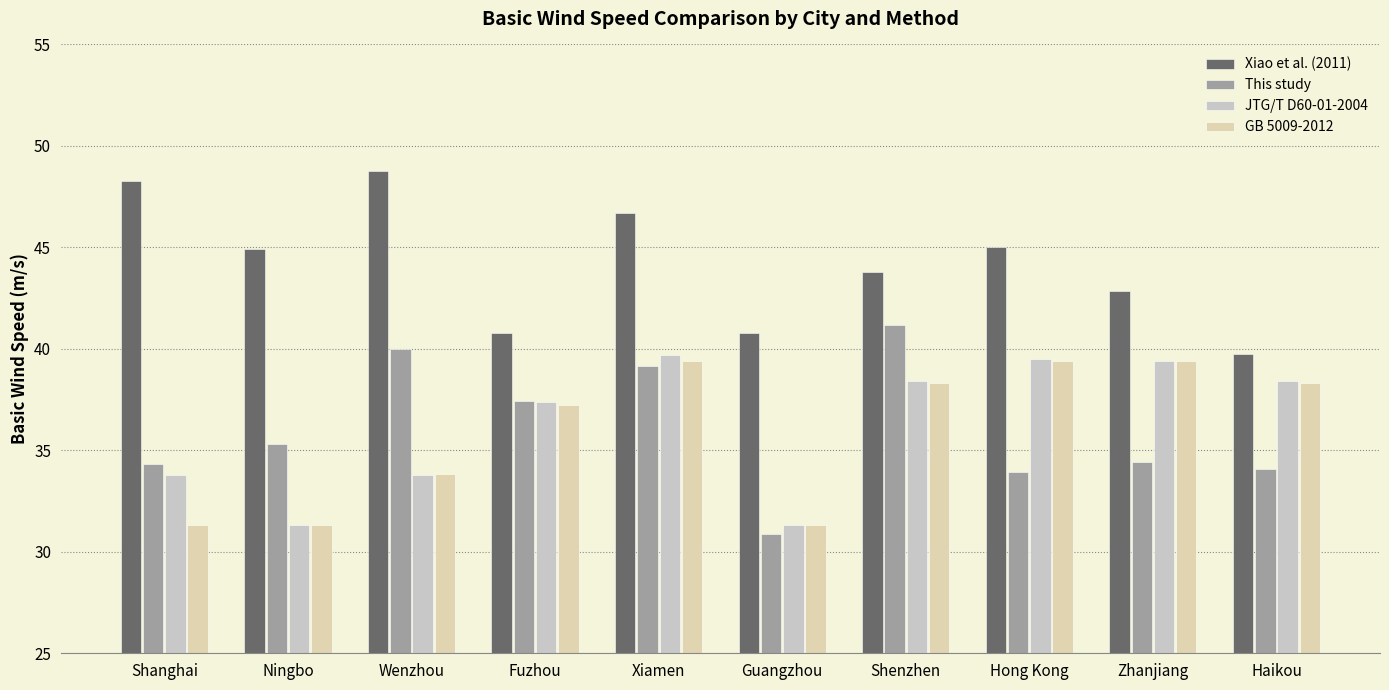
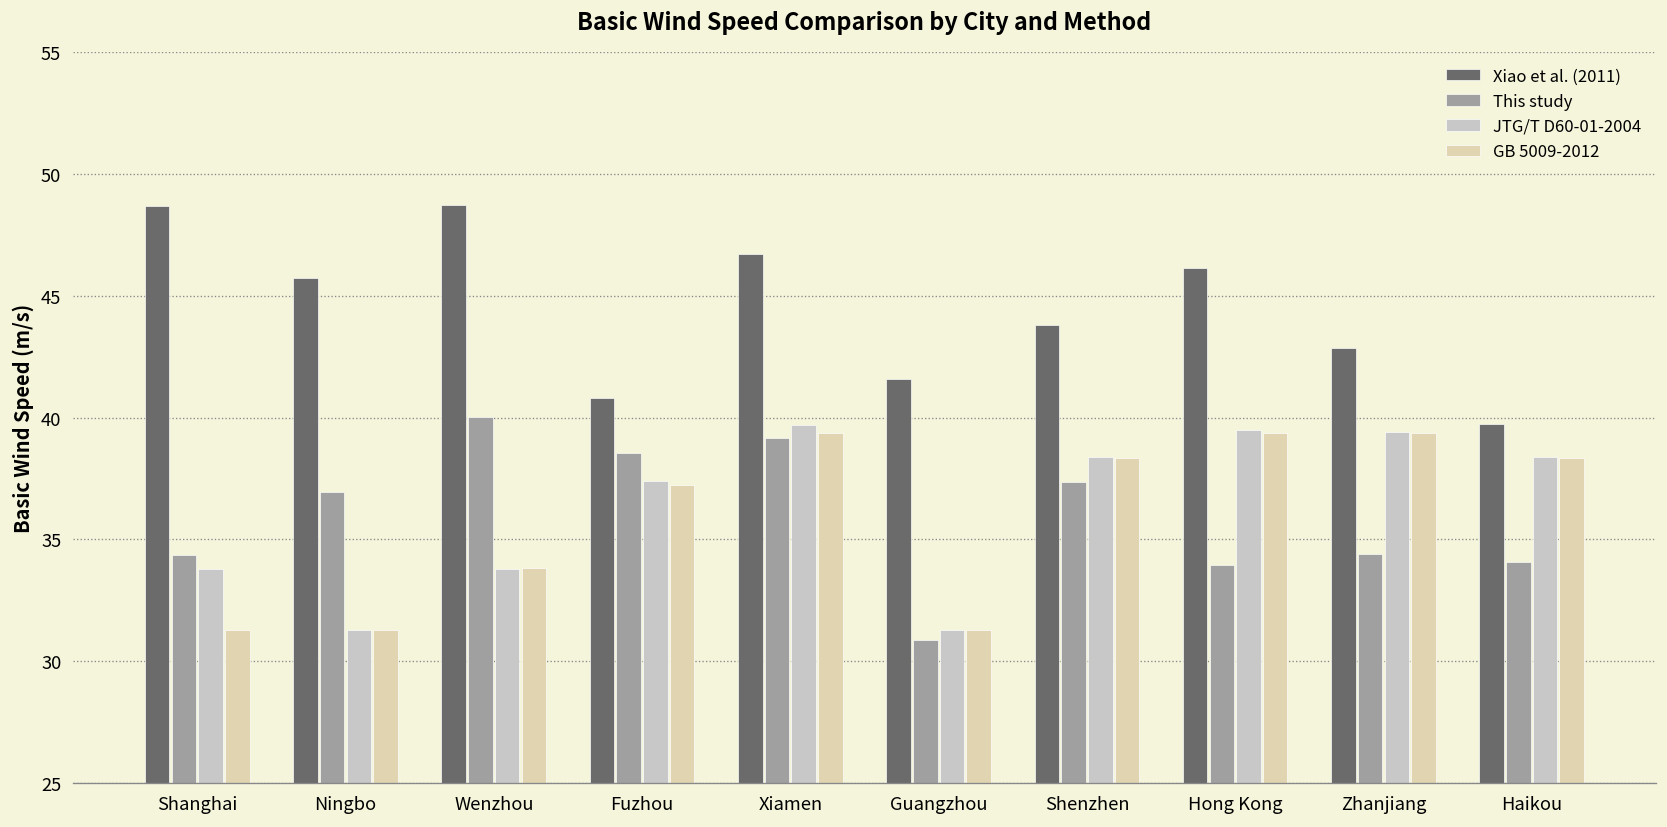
Xiao et al. (2011), Shanghai: 48.3 -> 48.7
Xiao et al. (2011), Ningbo: 44.9 -> 45.8
This study, Ningbo: 35.3 -> 37.0
This study, Fuzhou: 37.4 -> 38.5
Xiao et al. (2011), Guangzhou: 40.8 -> 41.6
This study, Shenzhen: 41.2 -> 37.3
Xiao et al. (2011), Hong Kong: 45.0 -> 46.2
